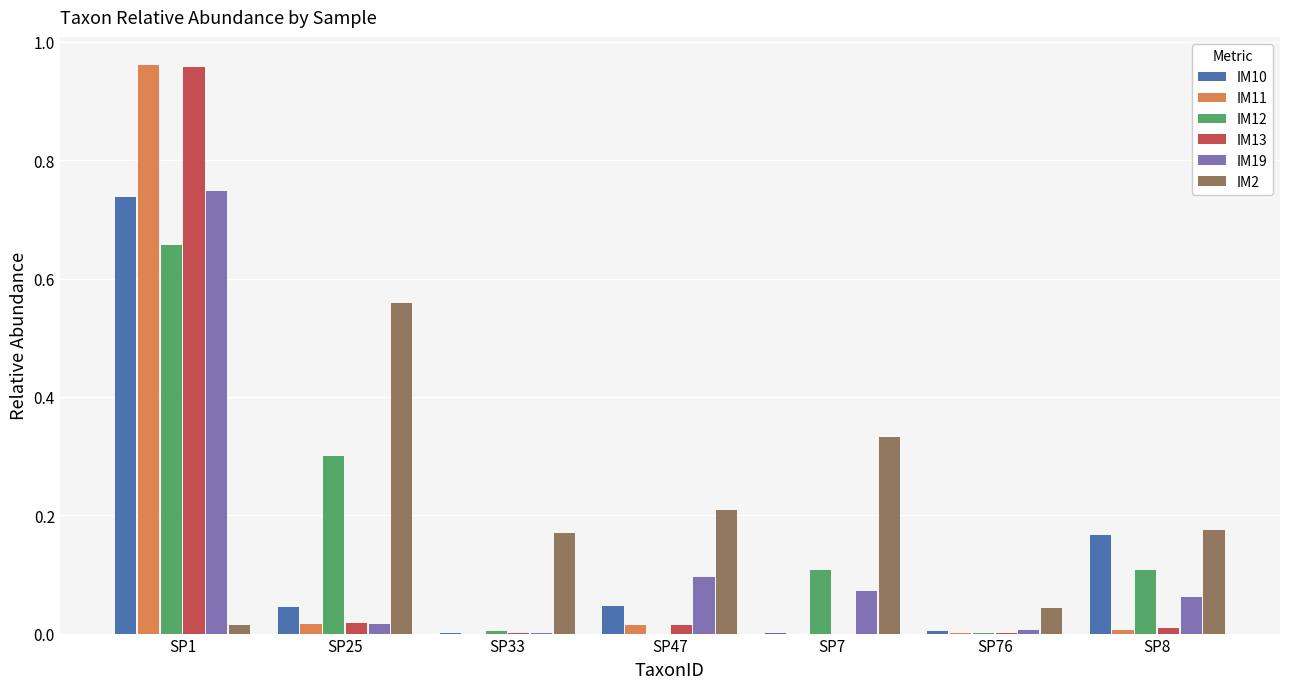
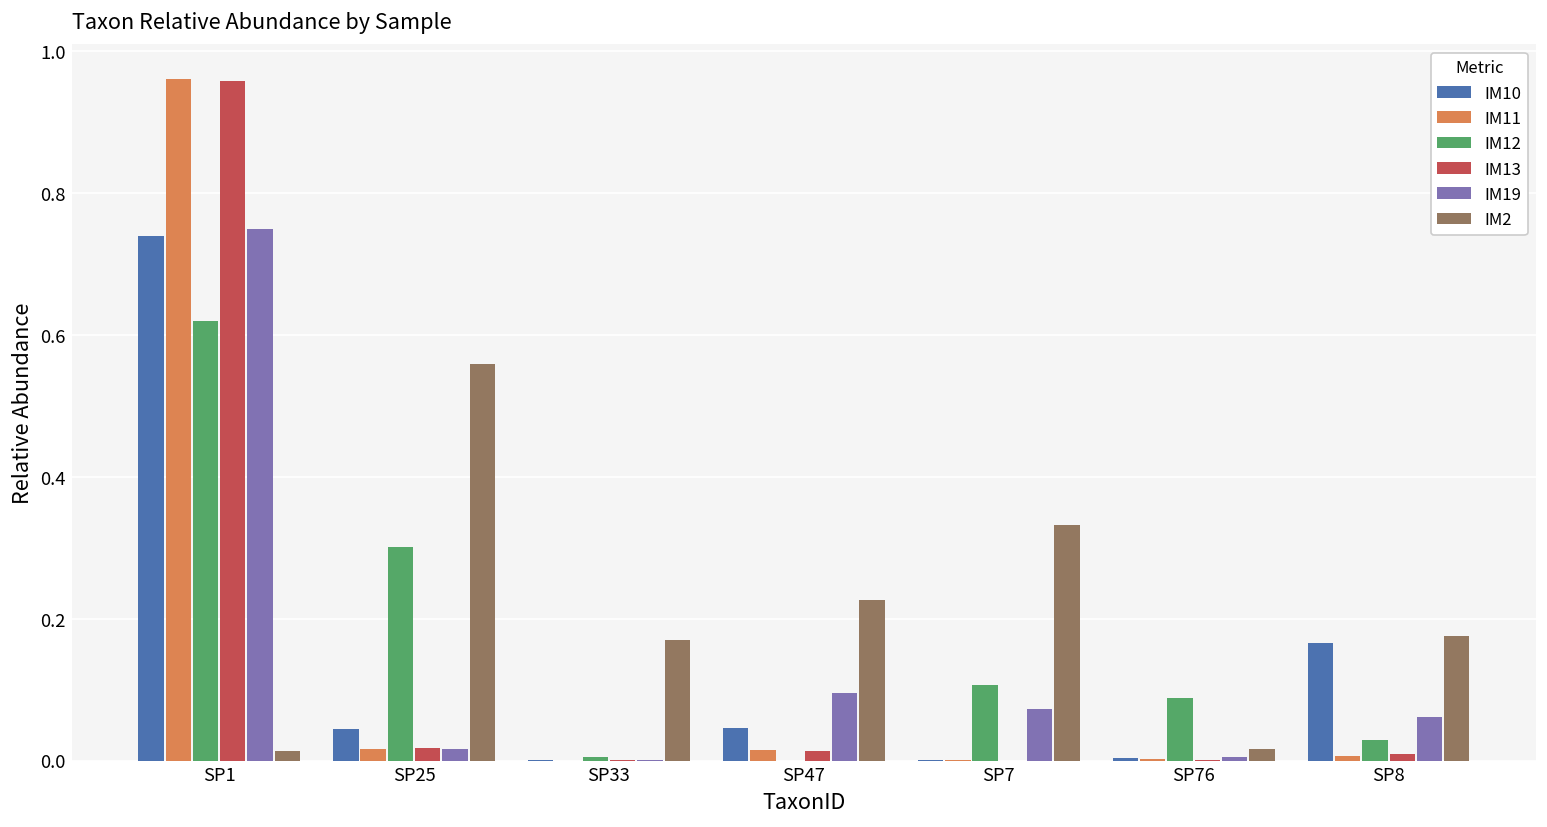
IM12, SP1: 0.66 -> 0.62
IM2, SP47: 0.21 -> 0.23
IM12, SP76: 0.00 -> 0.09
IM2, SP76: 0.04 -> 0.02
IM12, SP8: 0.11 -> 0.03
